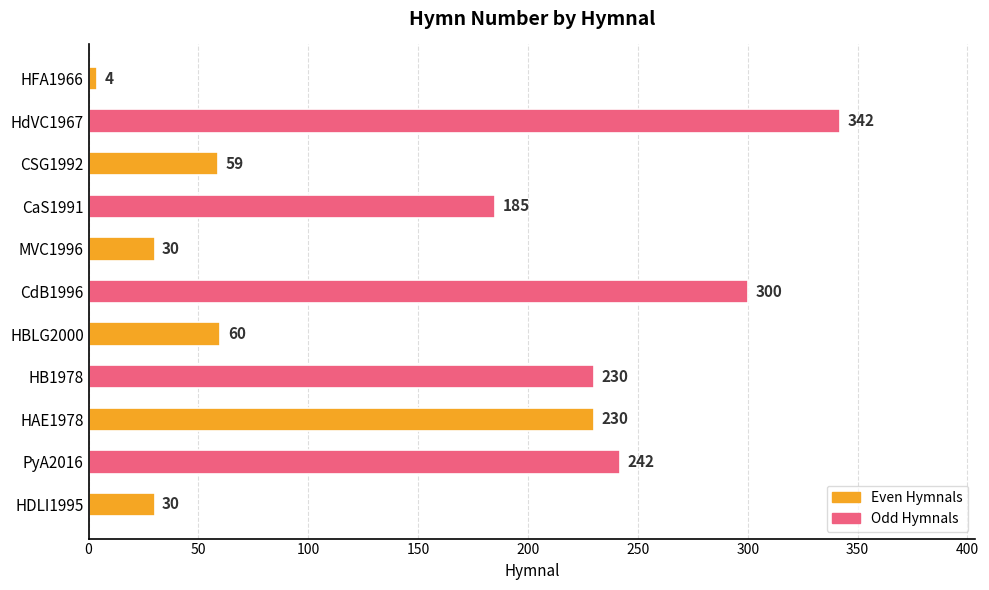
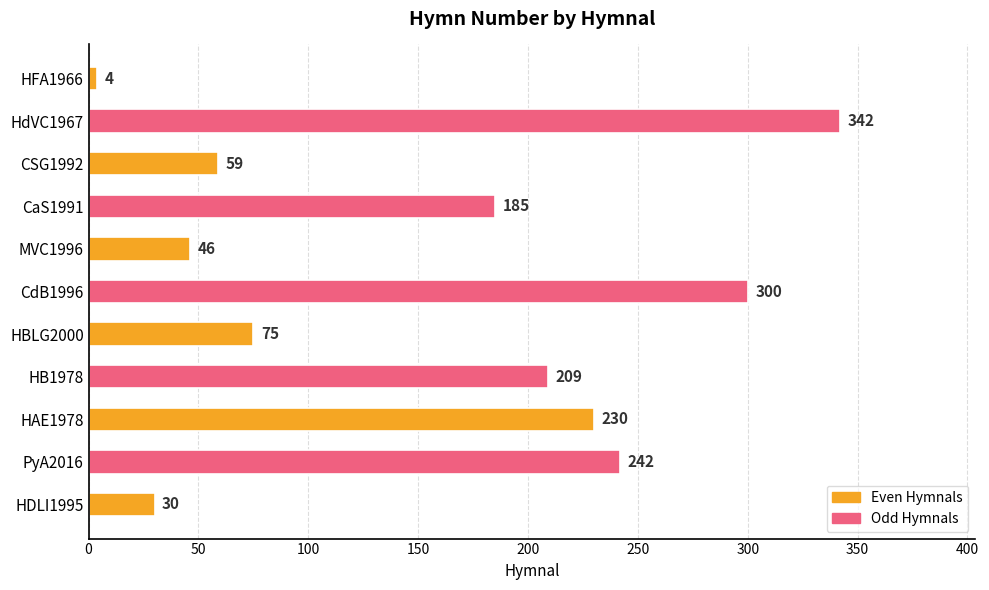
MVC1996: 30 -> 46
HBLG2000: 60 -> 75
HB1978: 230 -> 209
